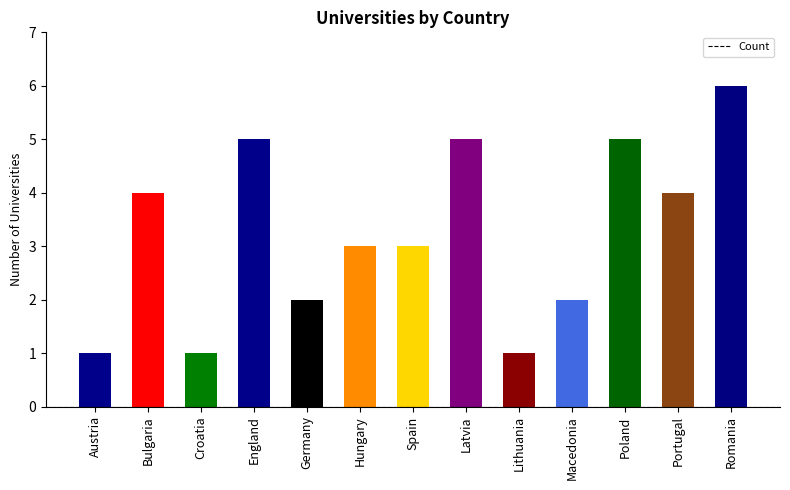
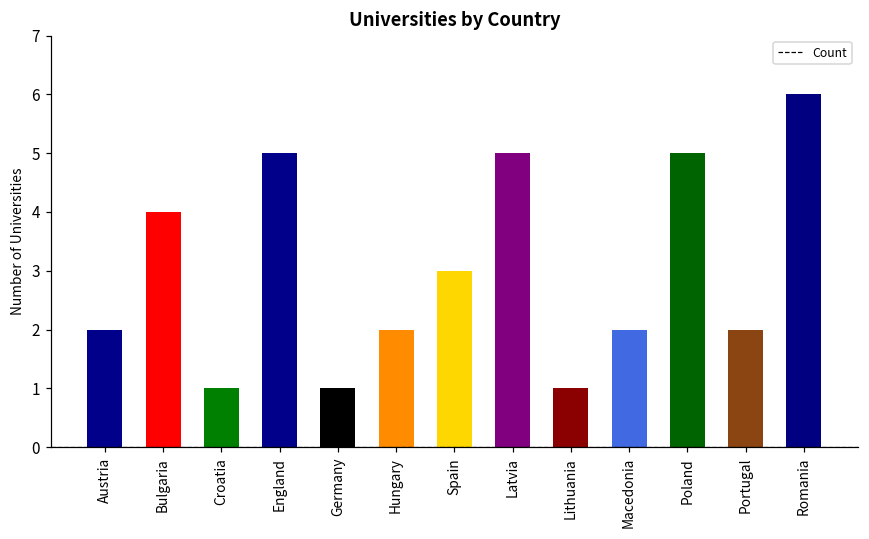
Austria: 1 -> 2
Germany: 2 -> 1
Hungary: 3 -> 2
Portugal: 4 -> 2
